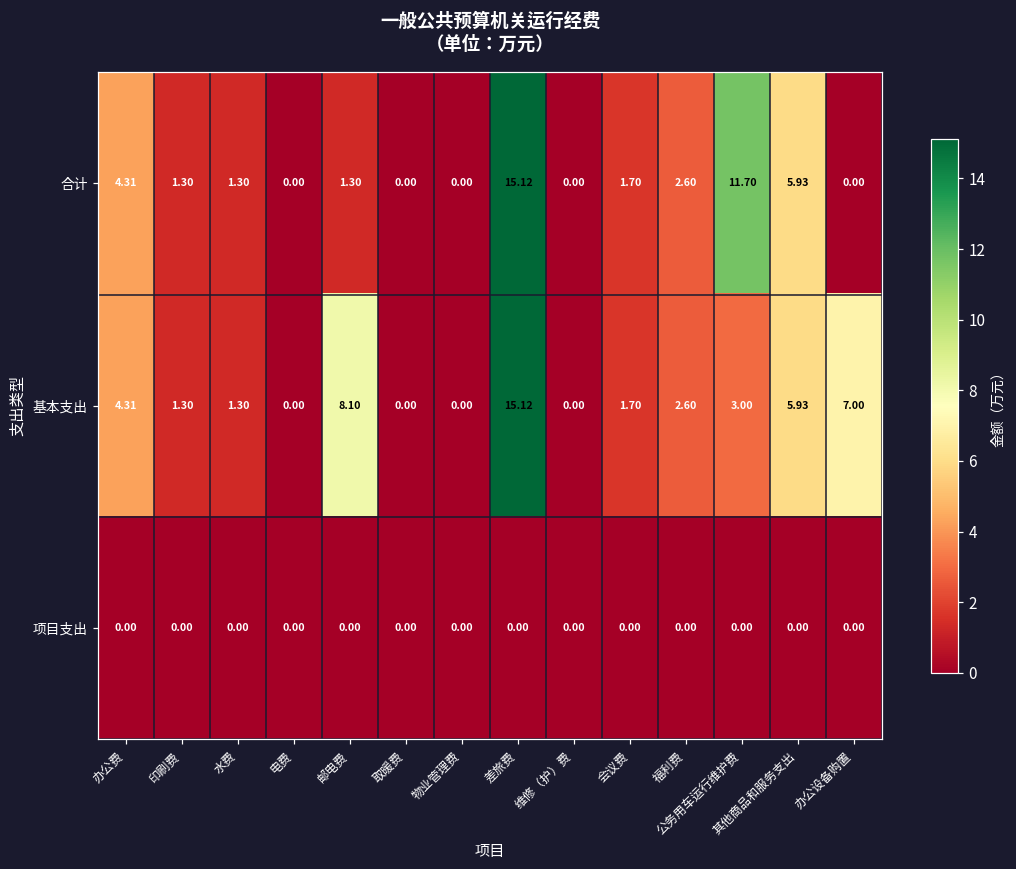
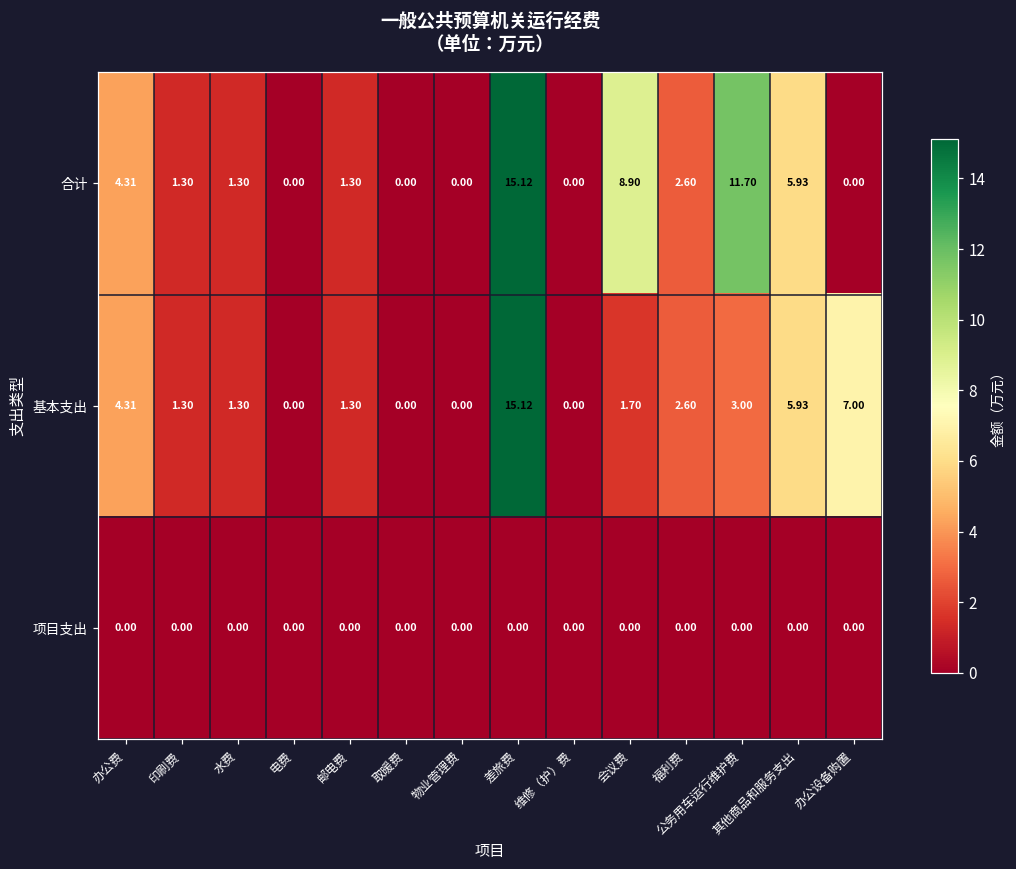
合计, 会议费: 1.70 -> 8.90
基本支出, 邮电费: 8.10 -> 1.30
